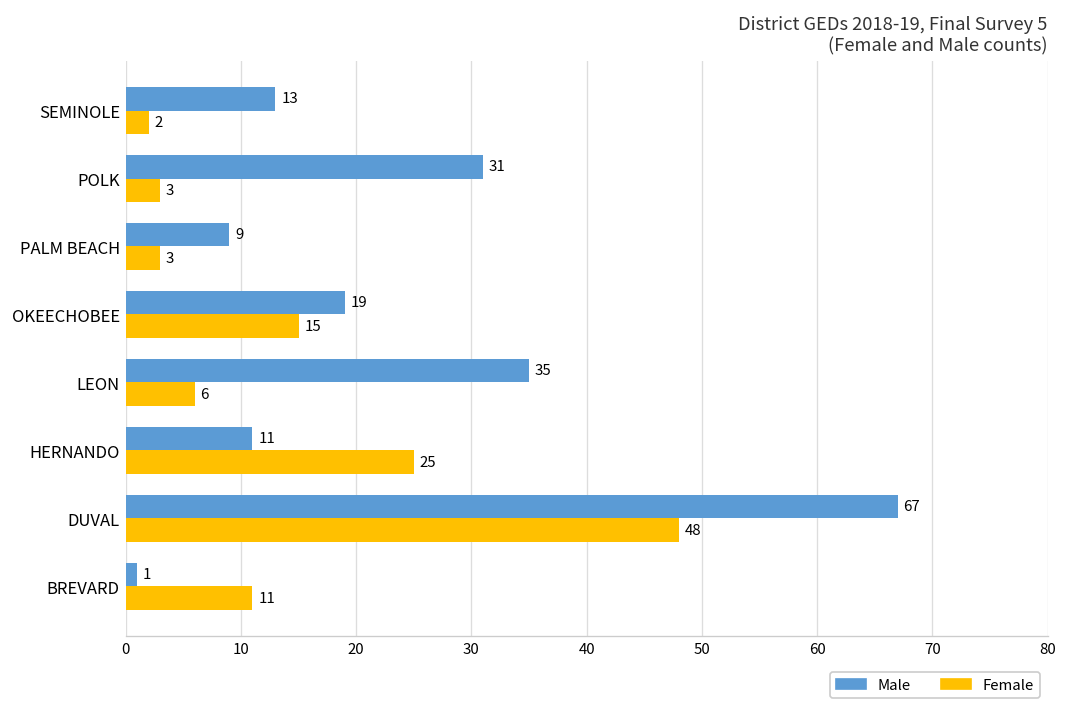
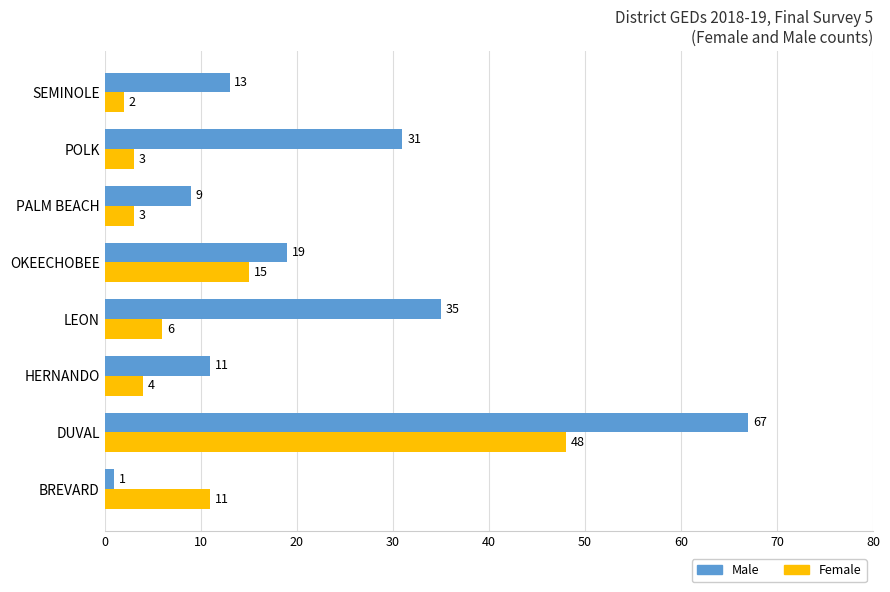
Female, HERNANDO: 25 -> 4
